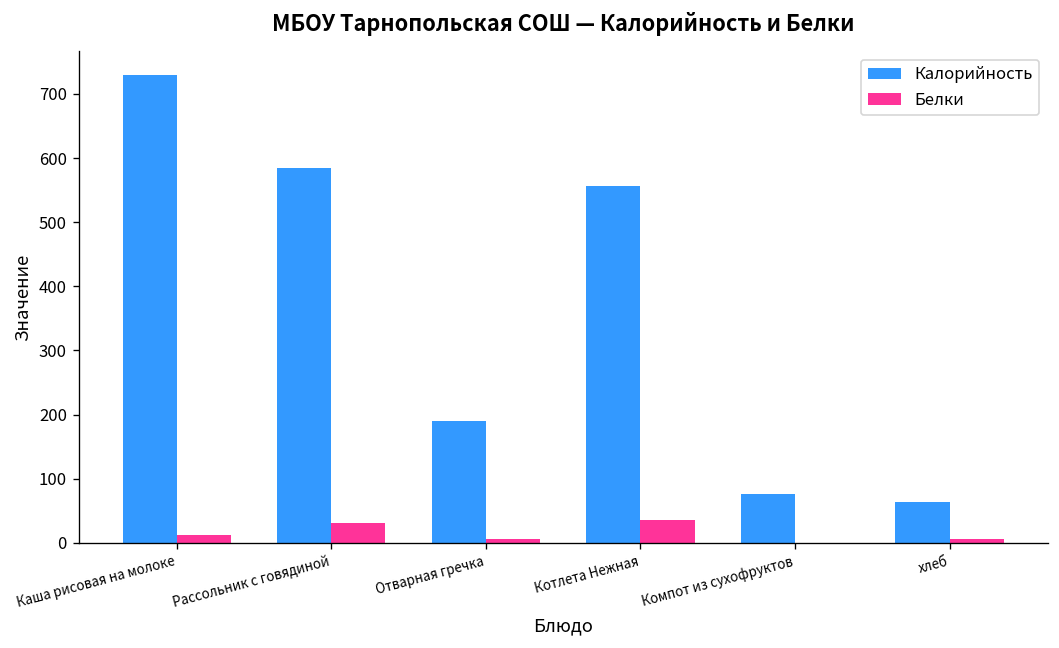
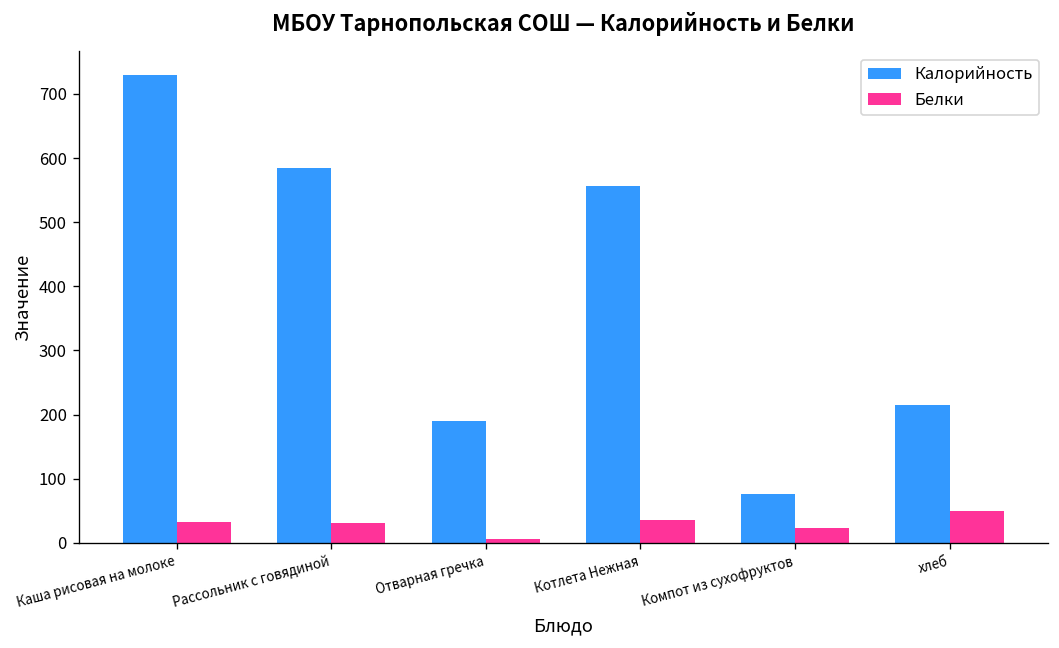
Белки, Каша рисовая на молоке: 10 -> 30
Белки, Компот из сухофруктов: 0 -> 20
Калорийность, хлеб: 60 -> 210
Белки, хлеб: 10 -> 50
